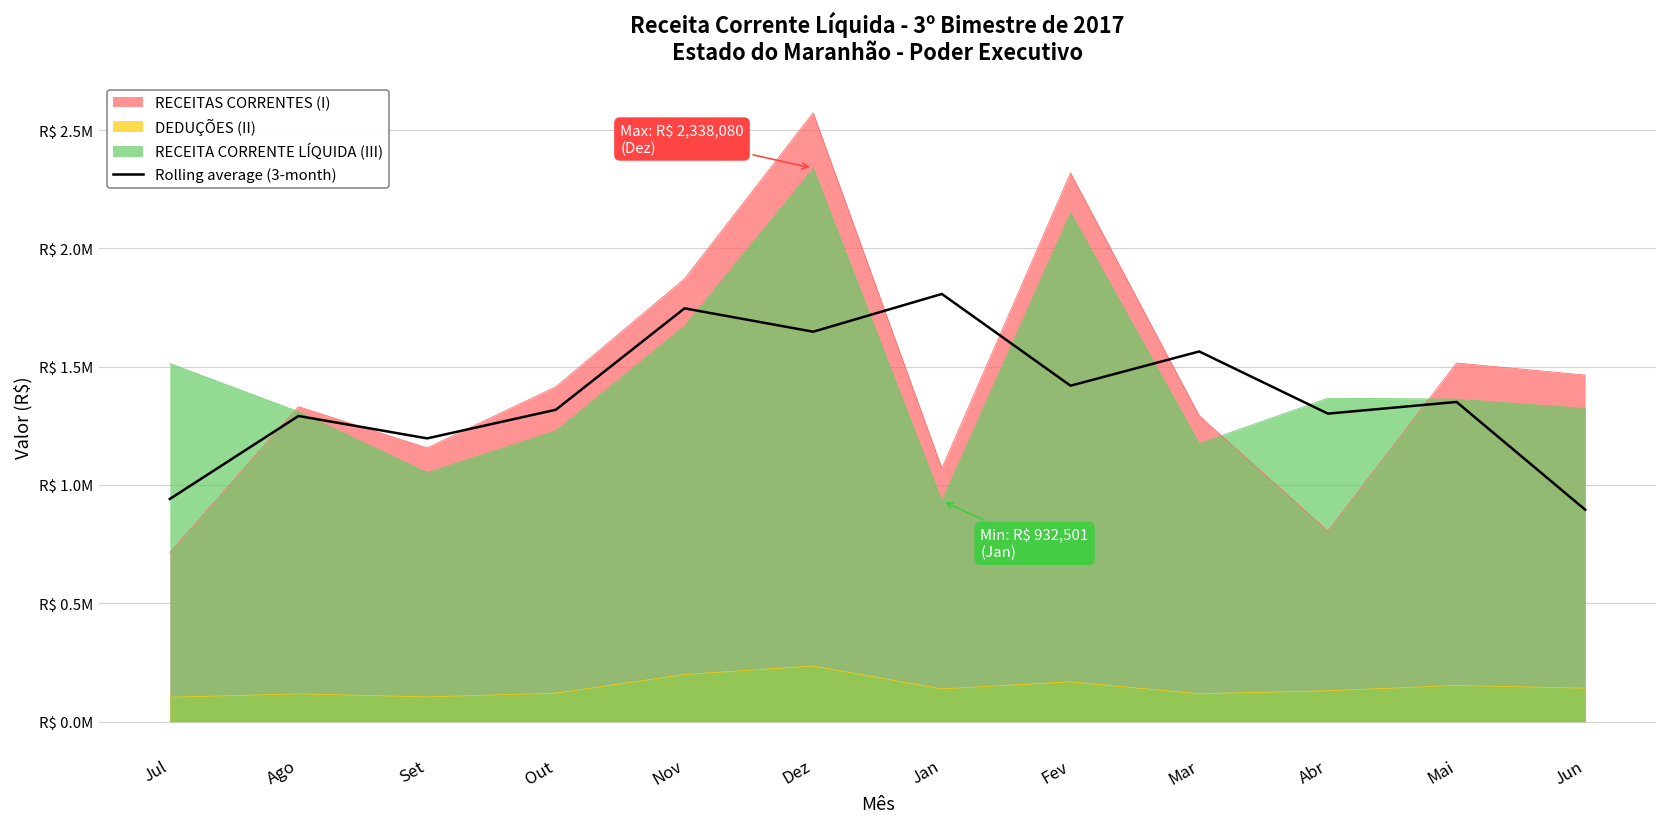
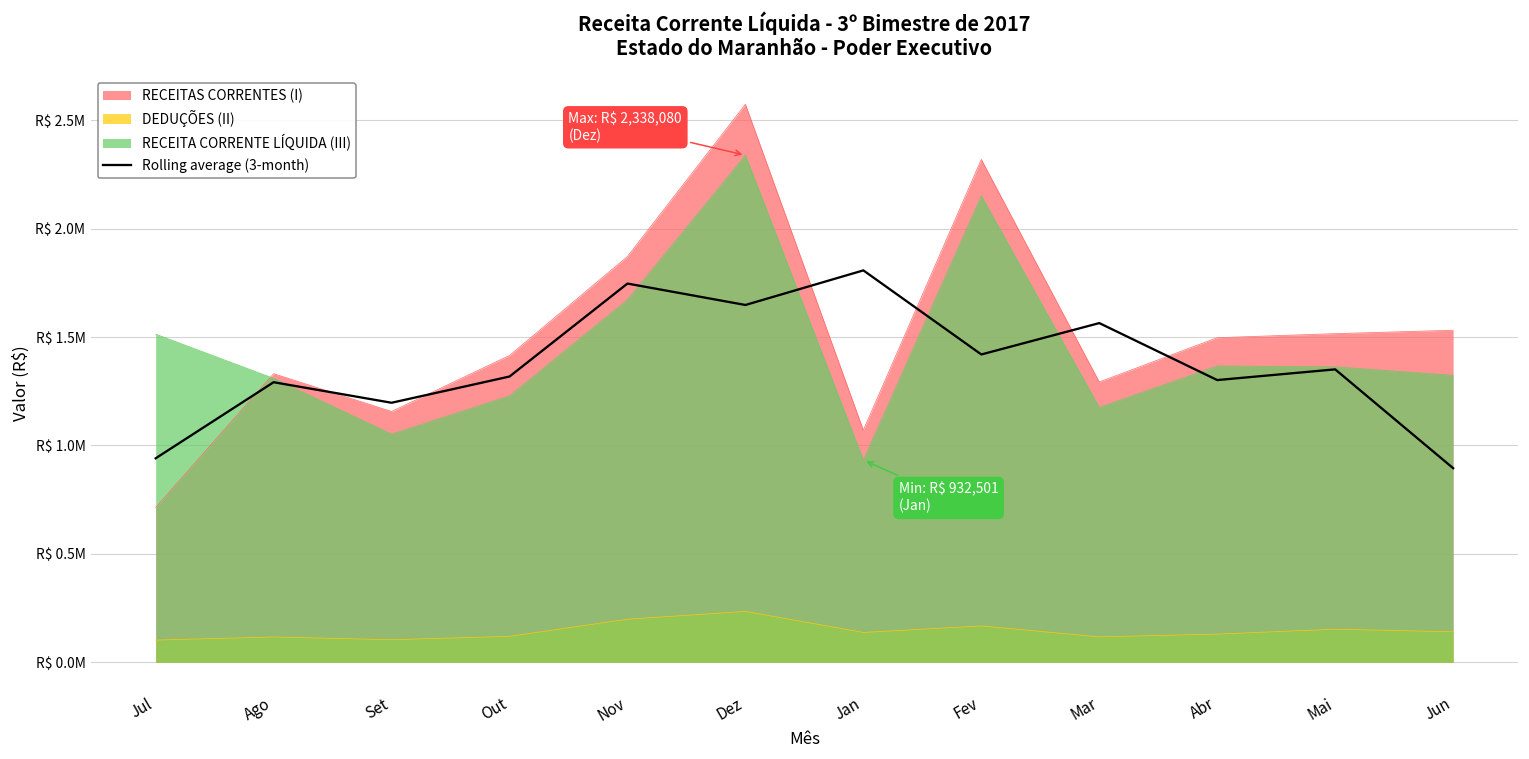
RECEITAS CORRENTES (I), Abr: R$ 800000 -> R$ 1500000
RECEITAS CORRENTES (I), Jun: R$ 1460000 -> R$ 1530000
